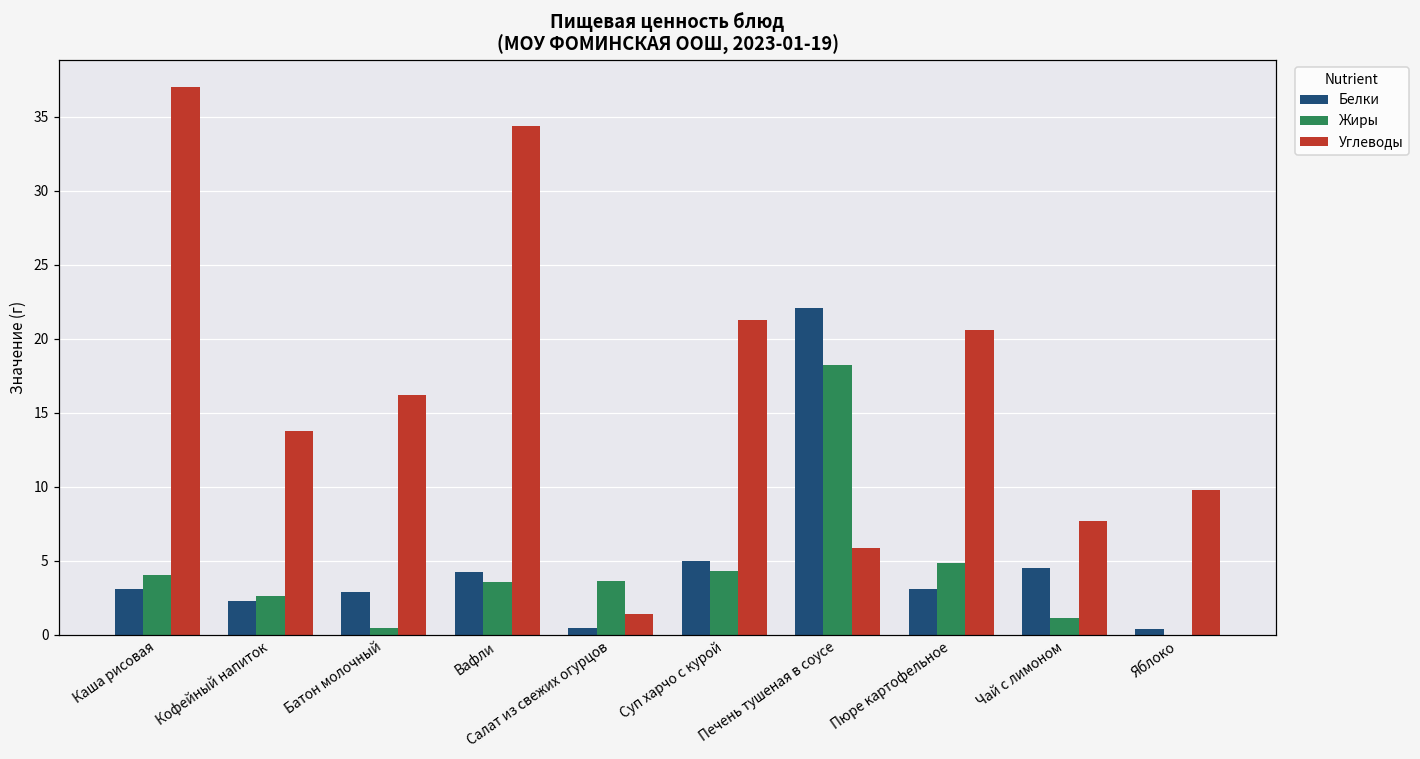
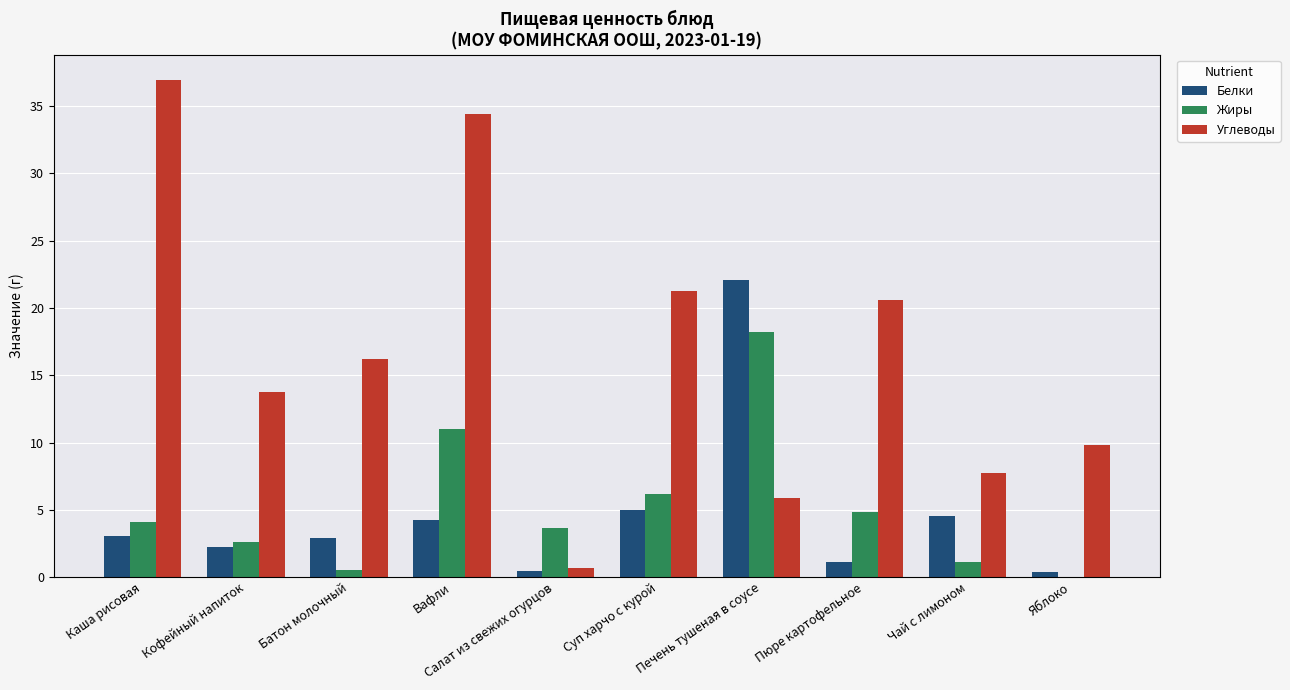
Жиры, Вафли: 3.6 -> 11.0
Углеводы, Салат из свежих огурцов: 1.4 -> 0.7
Жиры, Суп харчо с курой: 4.3 -> 6.2
Белки, Пюре картофельное: 3.1 -> 1.1
